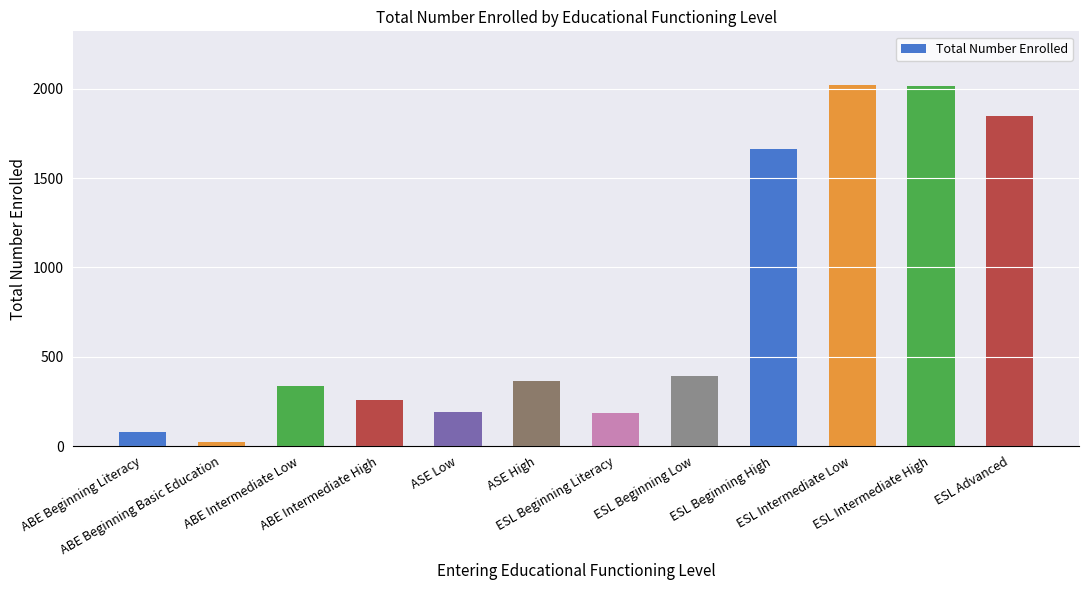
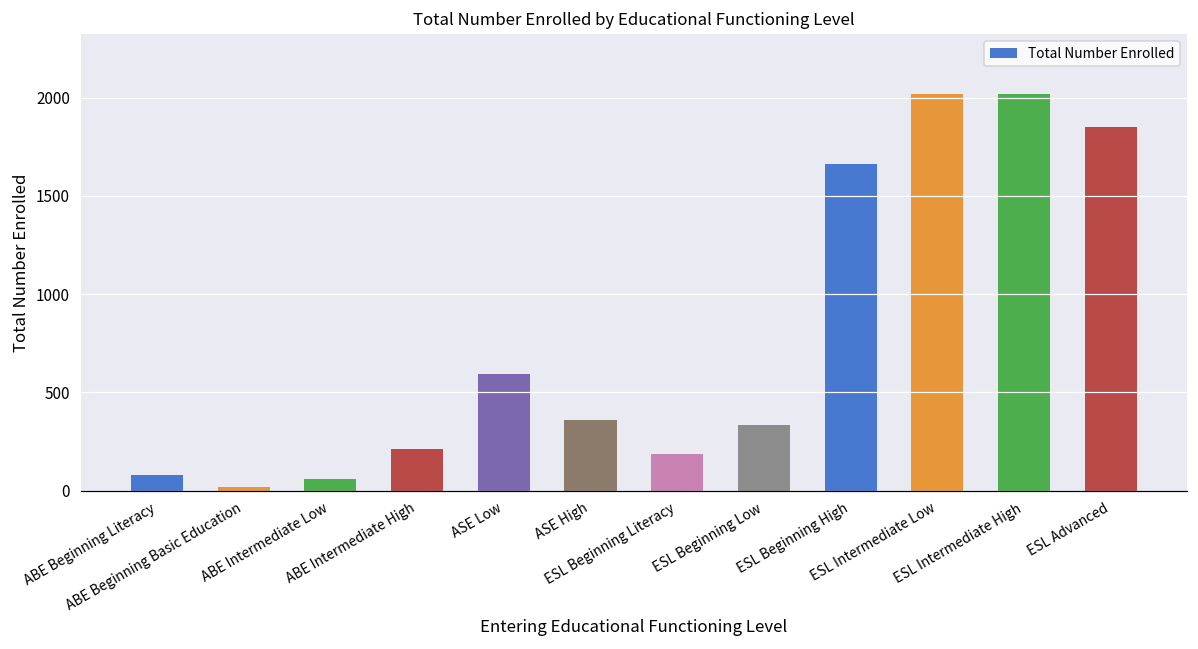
ABE Intermediate Low: 340 -> 60
ABE Intermediate High: 260 -> 210
ASE Low: 190 -> 590
ESL Beginning Low: 390 -> 330
